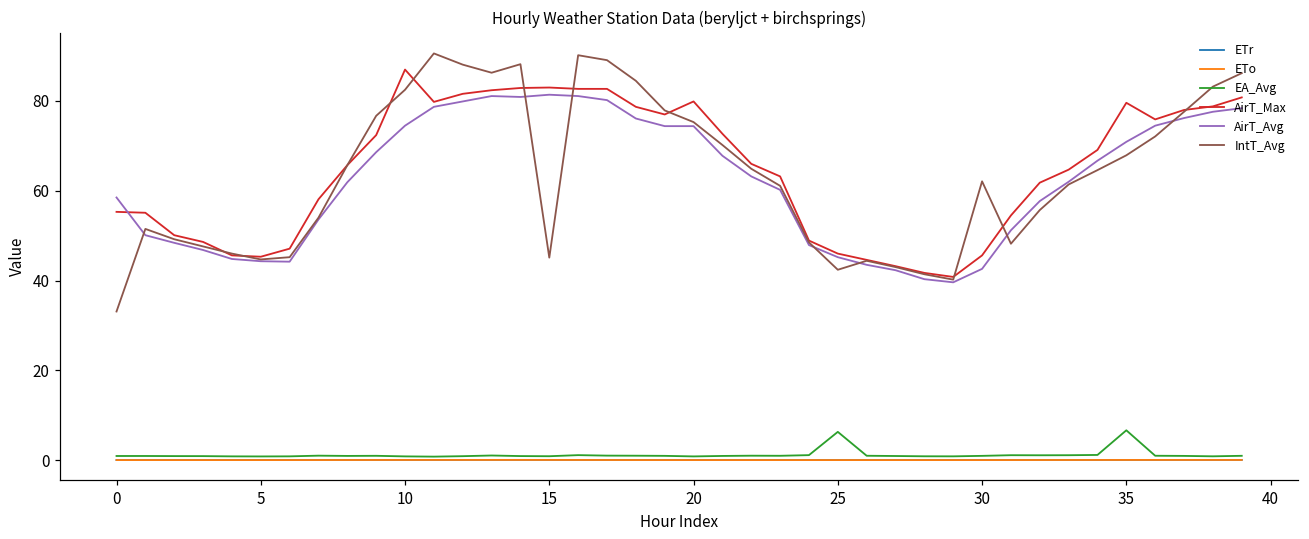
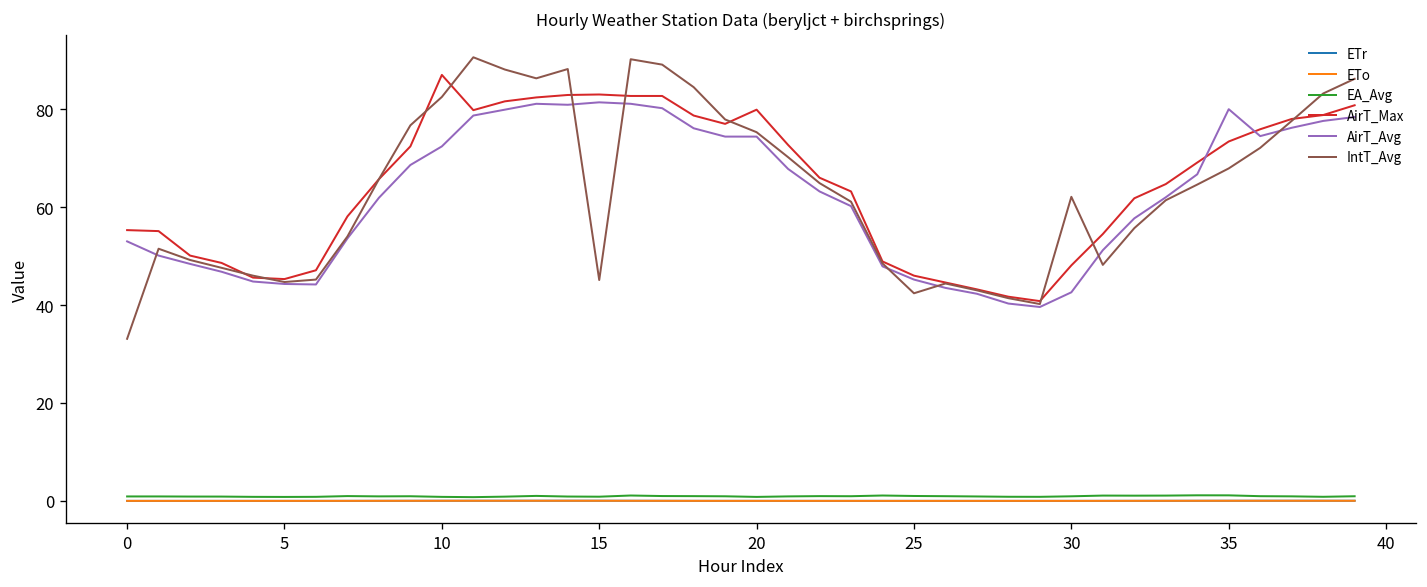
AirT_Avg, 0: 59 -> 53
AirT_Avg, 10: 75 -> 72
EA_Avg, 25: 6 -> 1
AirT_Max, 30: 46 -> 48
EA_Avg, 35: 7 -> 1
AirT_Max, 35: 80 -> 73
AirT_Avg, 35: 71 -> 80
